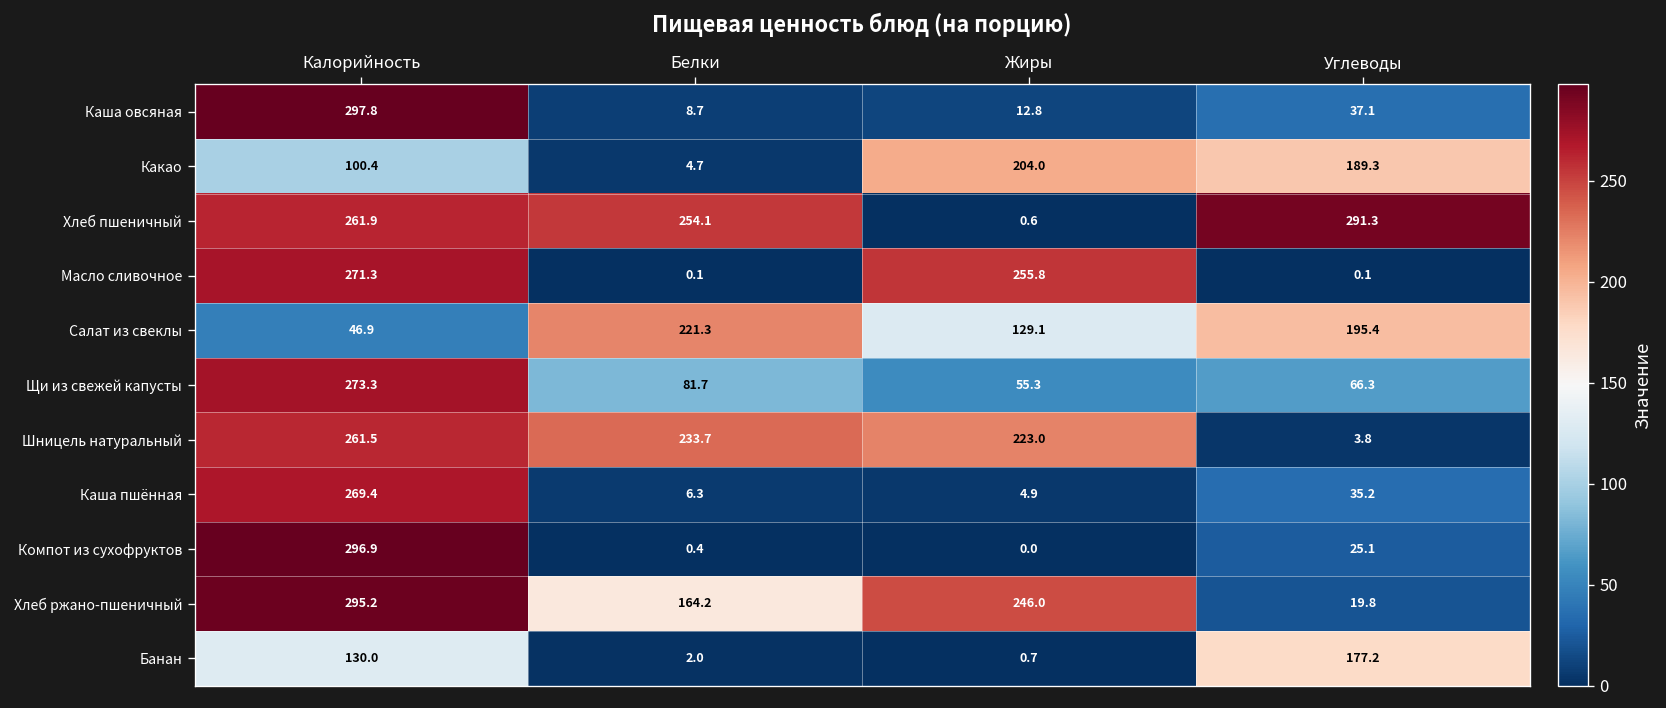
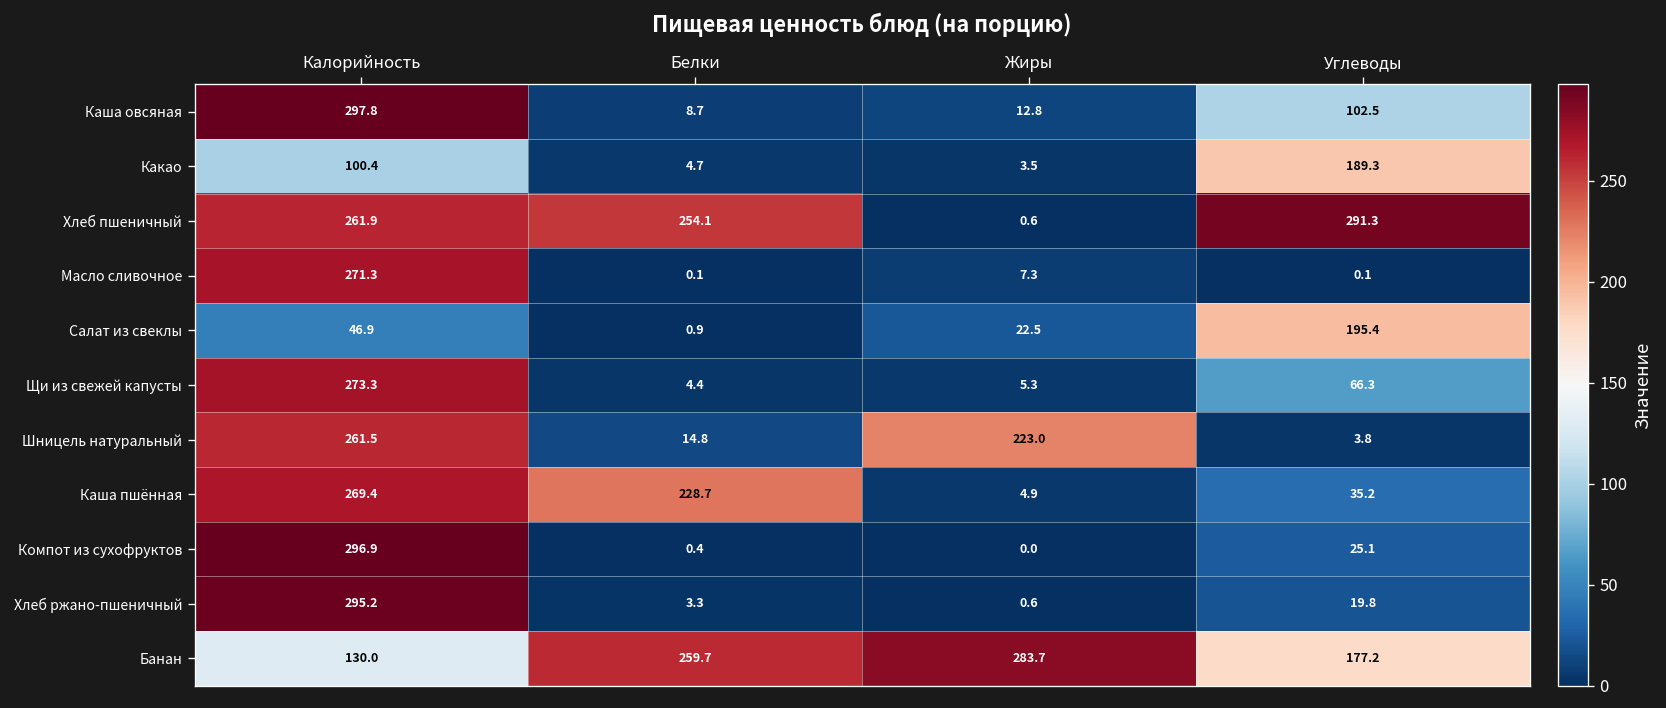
Каша овсяная, Углеводы: 37.1 -> 102.5
Какао, Жиры: 204.0 -> 3.5
Масло сливочное, Жиры: 255.8 -> 7.3
Салат из свеклы, Белки: 221.3 -> 0.9
Салат из свеклы, Жиры: 129.1 -> 22.5
Щи из свежей капусты, Белки: 81.7 -> 4.4
Щи из свежей капусты, Жиры: 55.3 -> 5.3
Шницель натуральный, Белки: 233.7 -> 14.8
Каша пшённая, Белки: 6.3 -> 228.7
Хлеб ржано-пшеничный, Белки: 164.2 -> 3.3
Хлеб ржано-пшеничный, Жиры: 246.0 -> 0.6
Банан, Белки: 2.0 -> 259.7
Банан, Жиры: 0.7 -> 283.7
